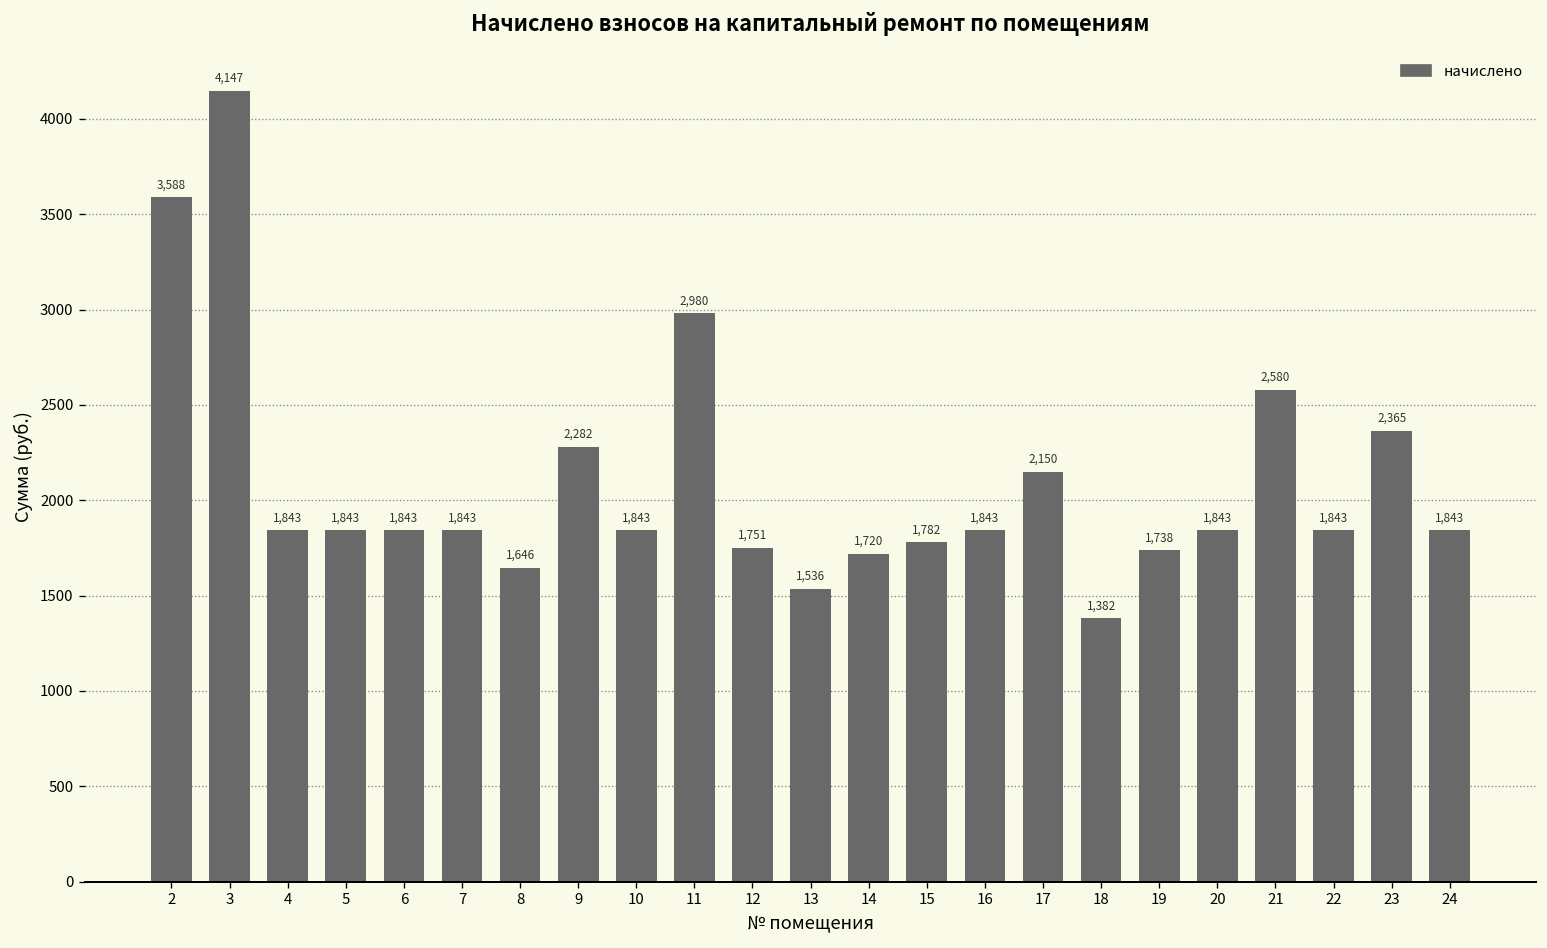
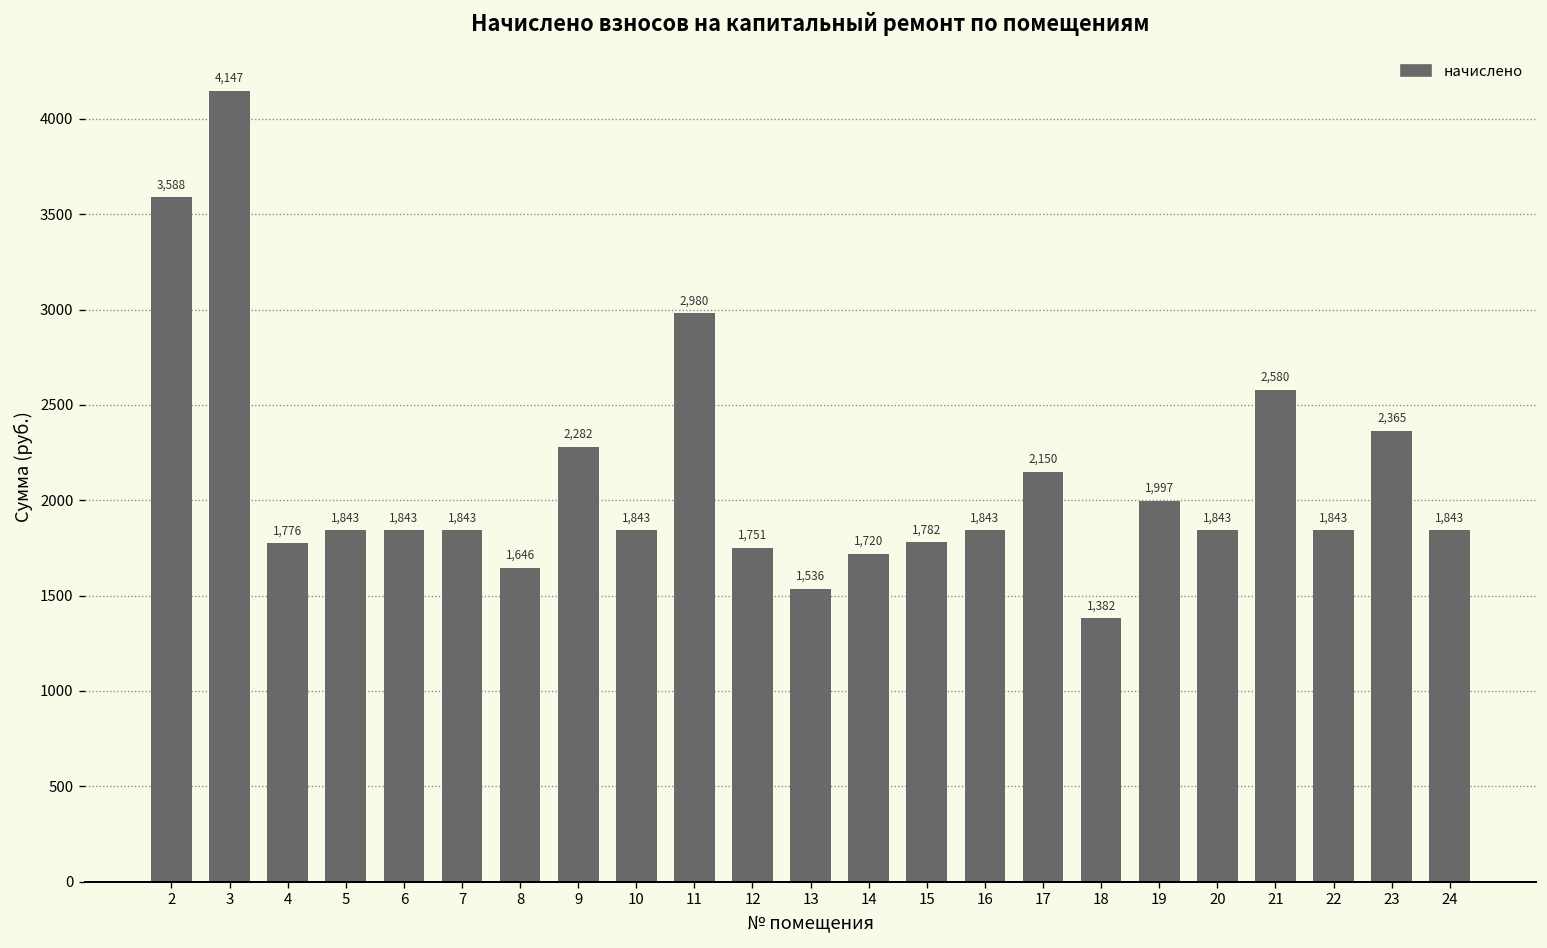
4: 1,843 -> 1,776
19: 1,738 -> 1,997
